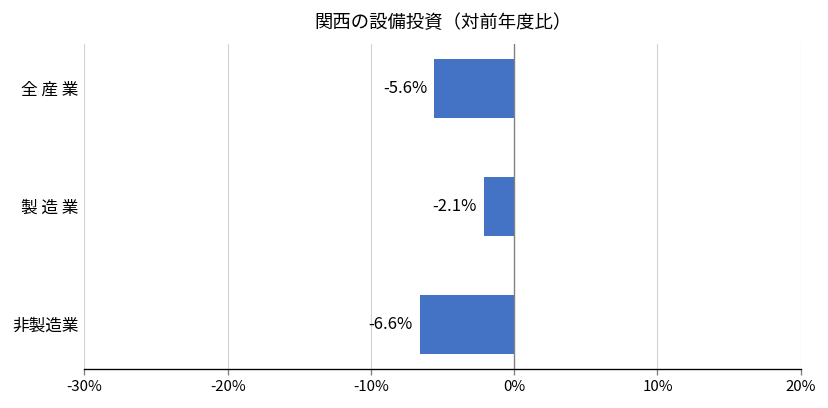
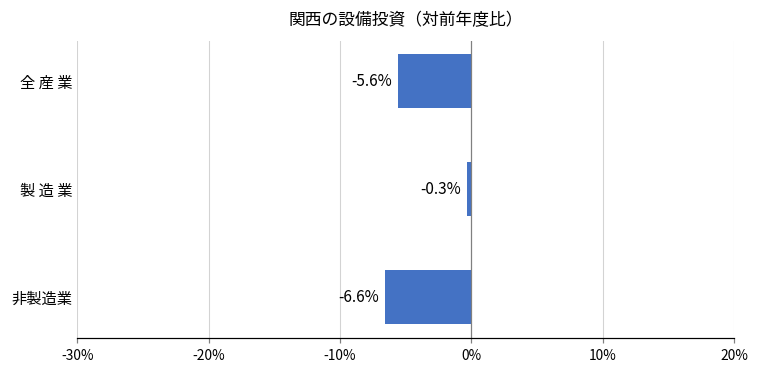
製 造 業: -2.1% -> -0.3%
